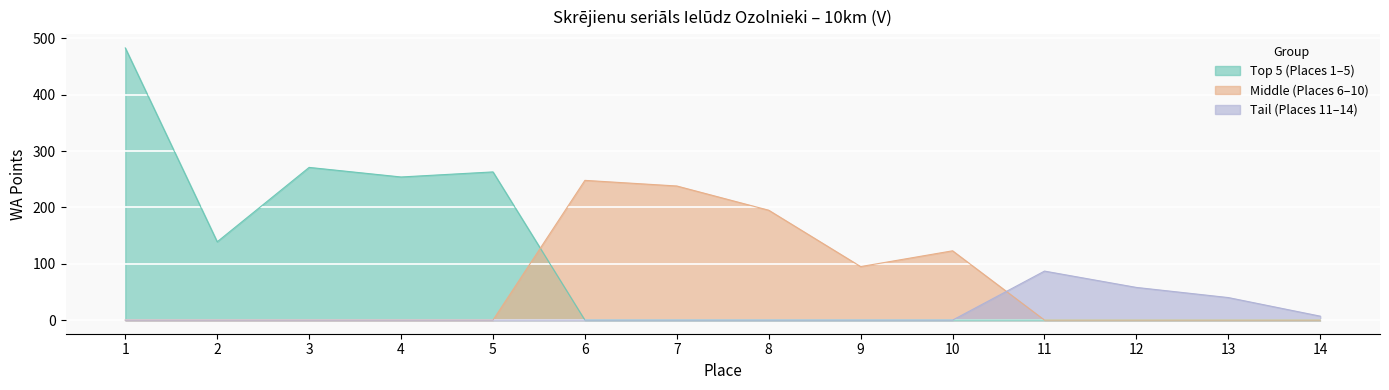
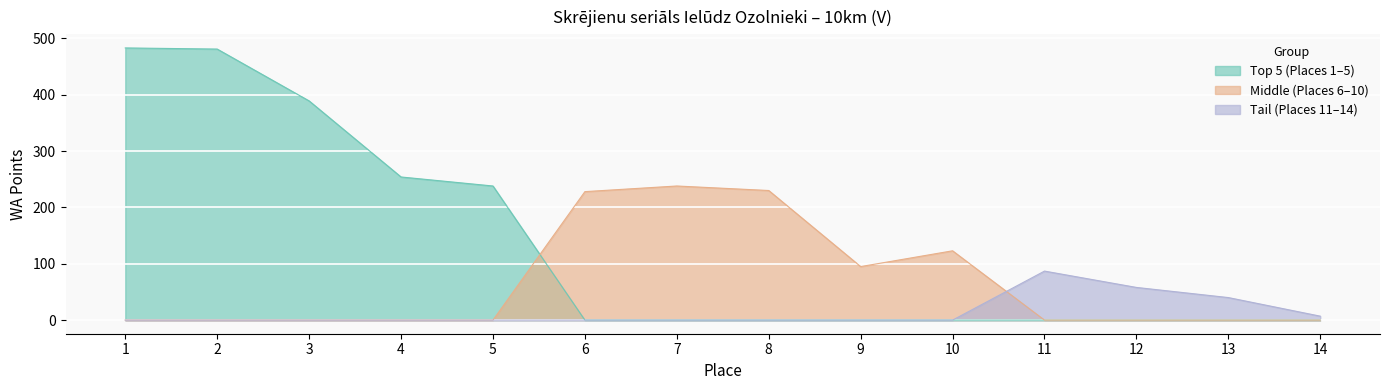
Top 5 (Places 1–5), 2: 140 -> 480
Top 5 (Places 1–5), 3: 270 -> 390
Top 5 (Places 1–5), 5: 260 -> 240
Middle (Places 6–10), 6: 250 -> 230
Middle (Places 6–10), 8: 200 -> 230
